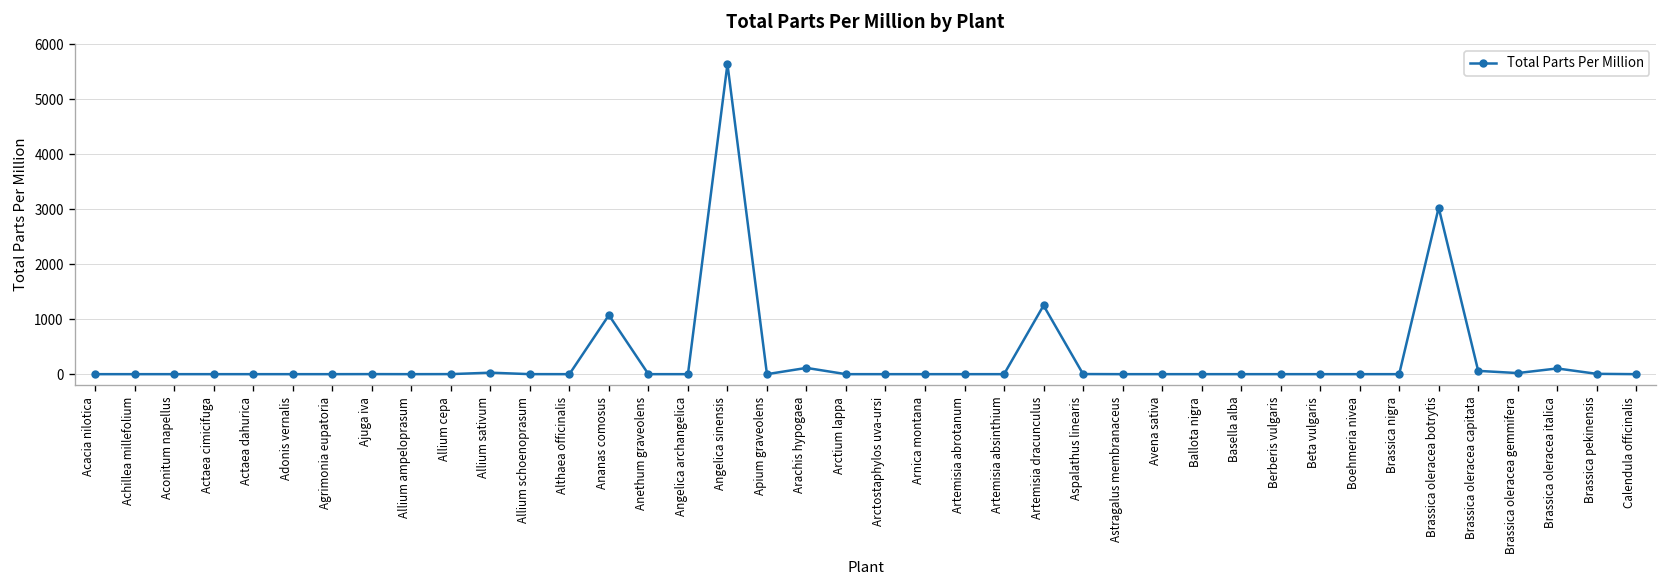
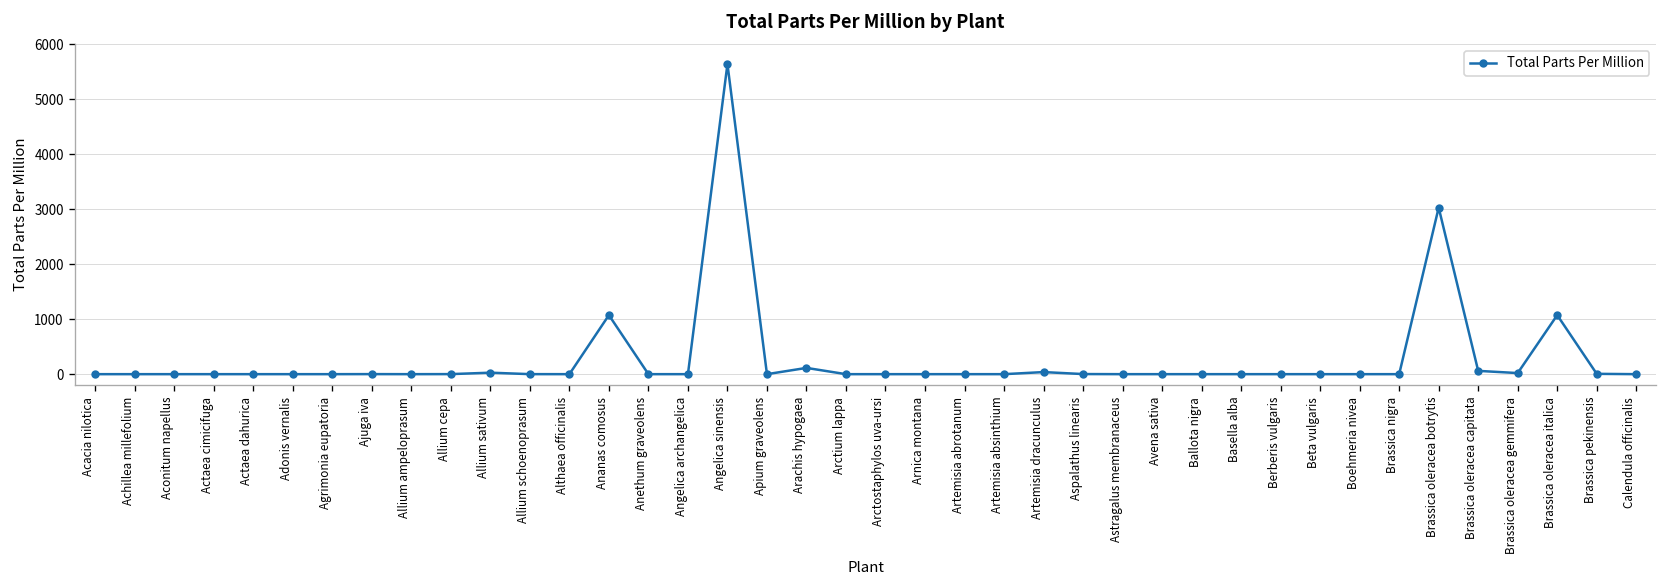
Artemisia dracunculus: 1200 -> 0
Brassica oleracea italica: 100 -> 1100
